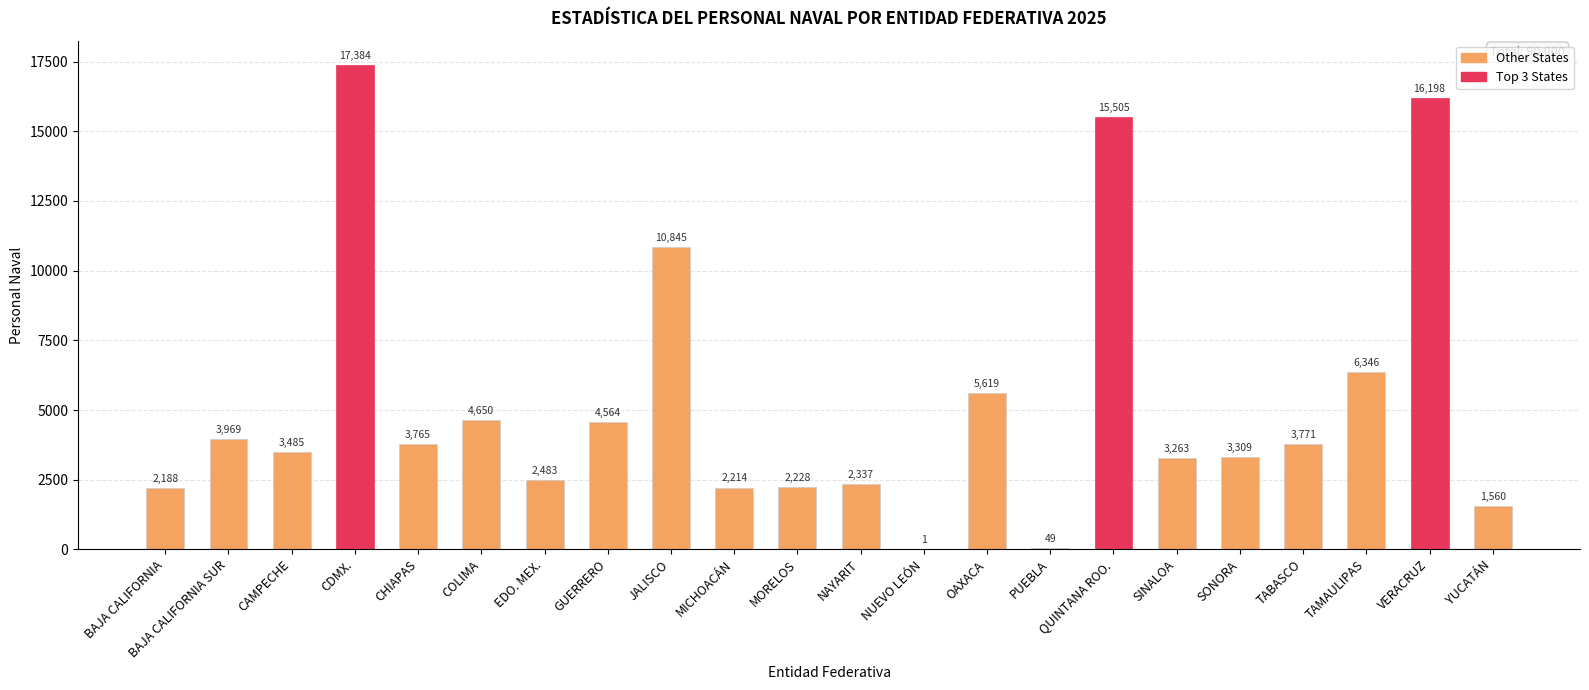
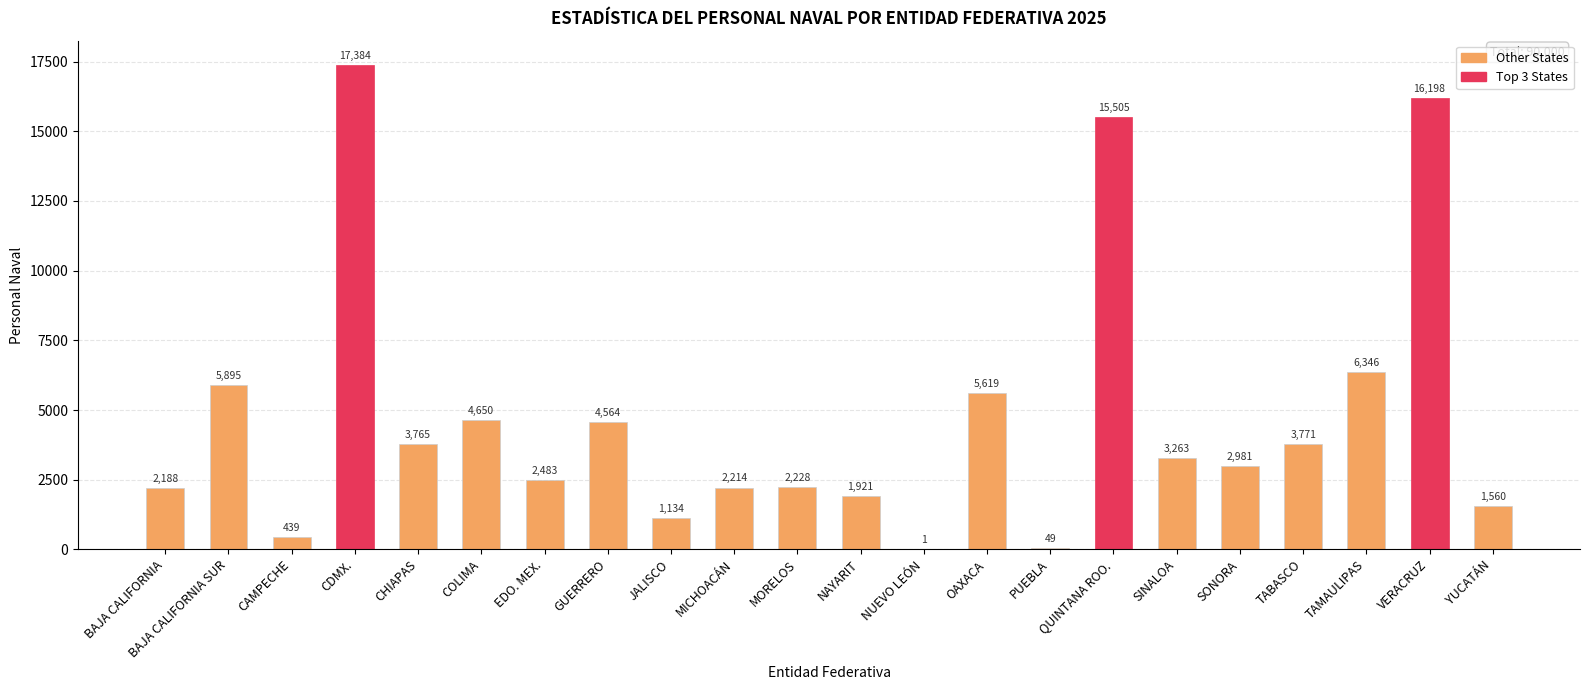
BAJA CALIFORNIA SUR: 3,969 -> 5,895
CAMPECHE: 3,485 -> 439
JALISCO: 10,845 -> 1,134
NAYARIT: 2,337 -> 1,921
SONORA: 3,309 -> 2,981
